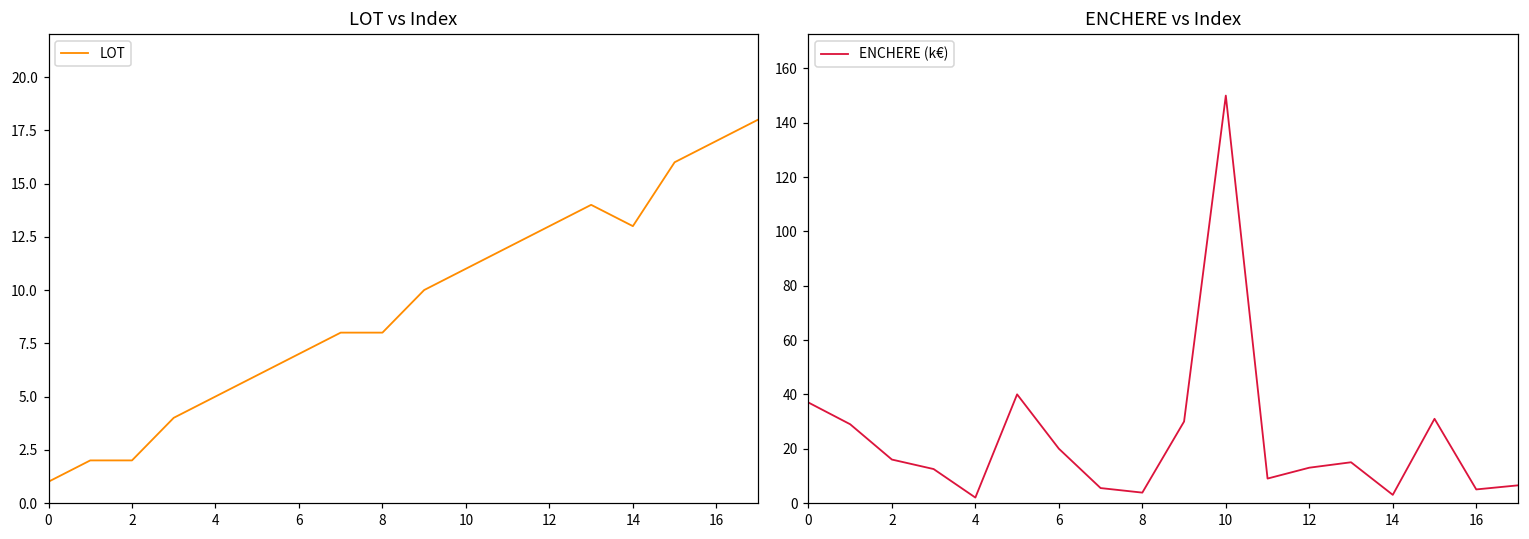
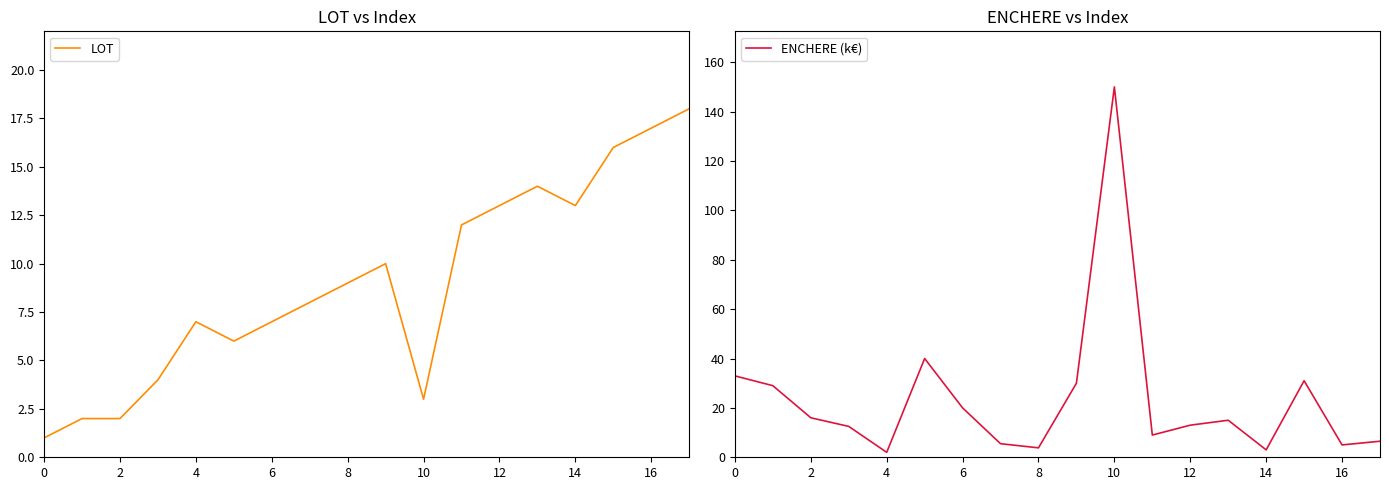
LOT vs Index, 4: 5 -> 7
LOT vs Index, 8: 8 -> 9
LOT vs Index, 10: 11 -> 3
ENCHERE vs Index, 0: 37 -> 33
